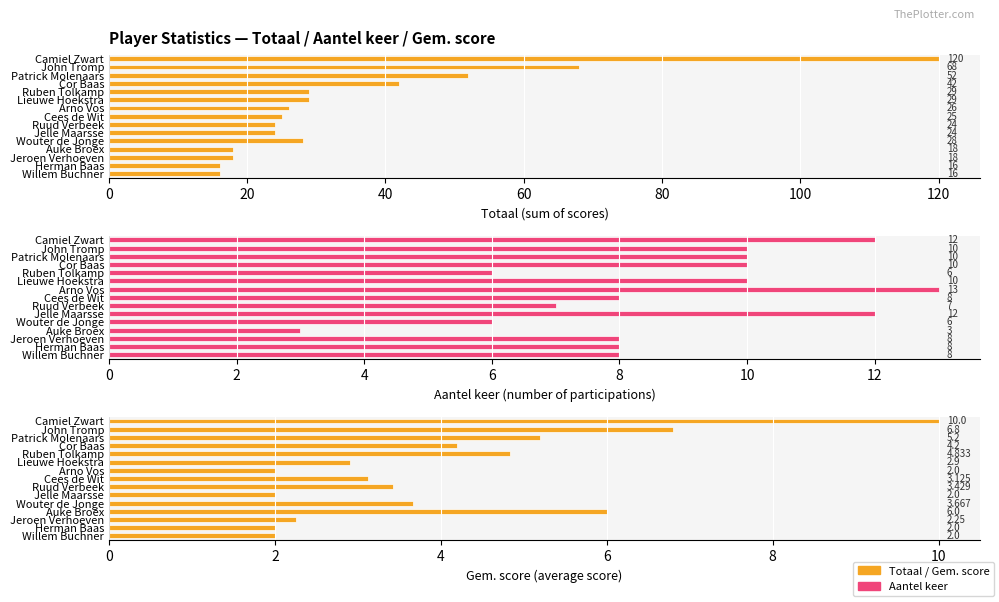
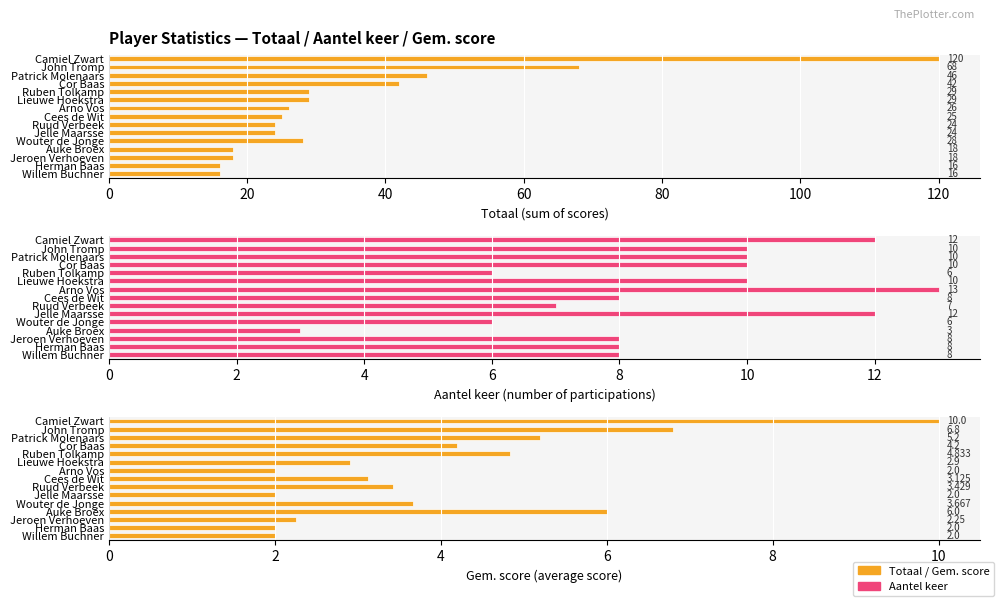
Player Statistics — Totaal / Aantel keer / Gem. score, Patrick Molenaars: 52 -> 46
